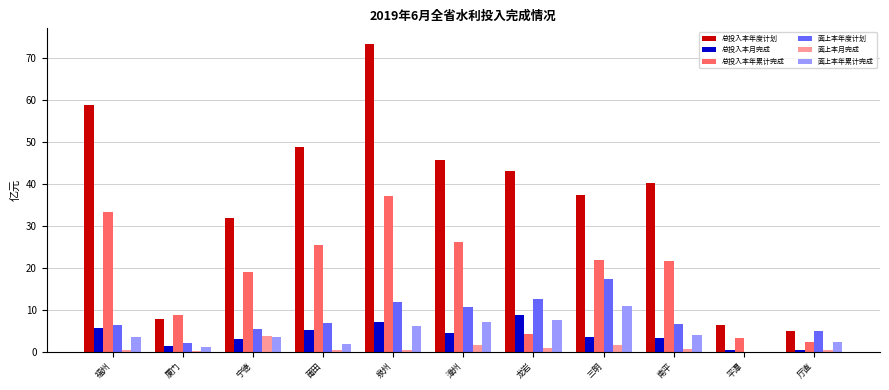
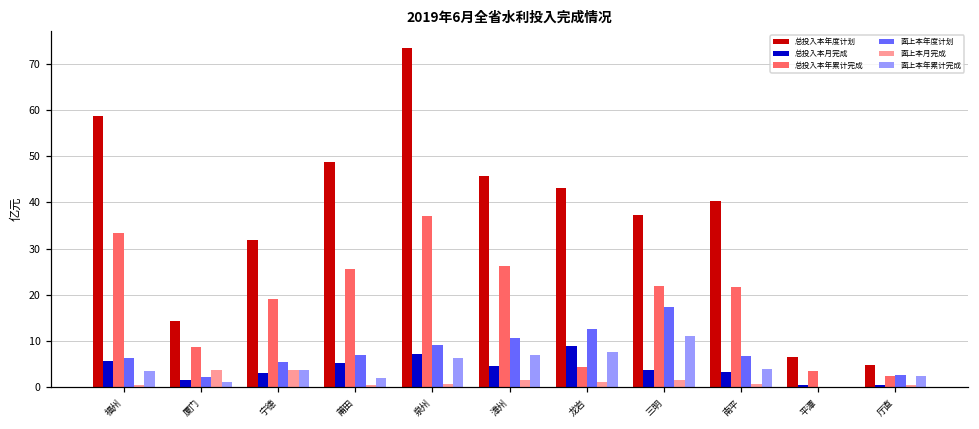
总投入本年度计划, 厦门: 8 -> 14
面上本月完成, 厦门: 0 -> 4
面上本年度计划, 泉州: 12 -> 9
面上本年度计划, 厅直: 5 -> 3
